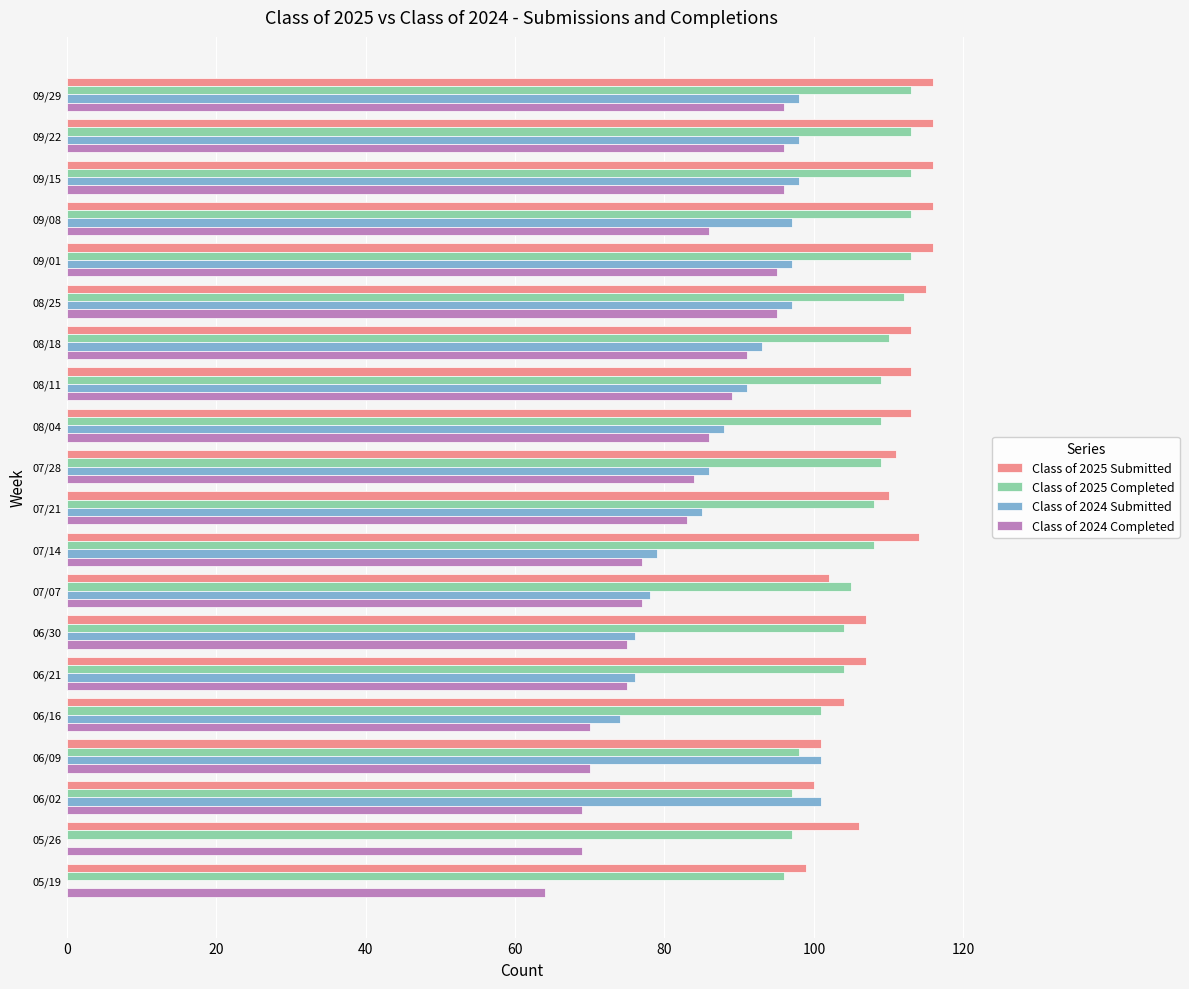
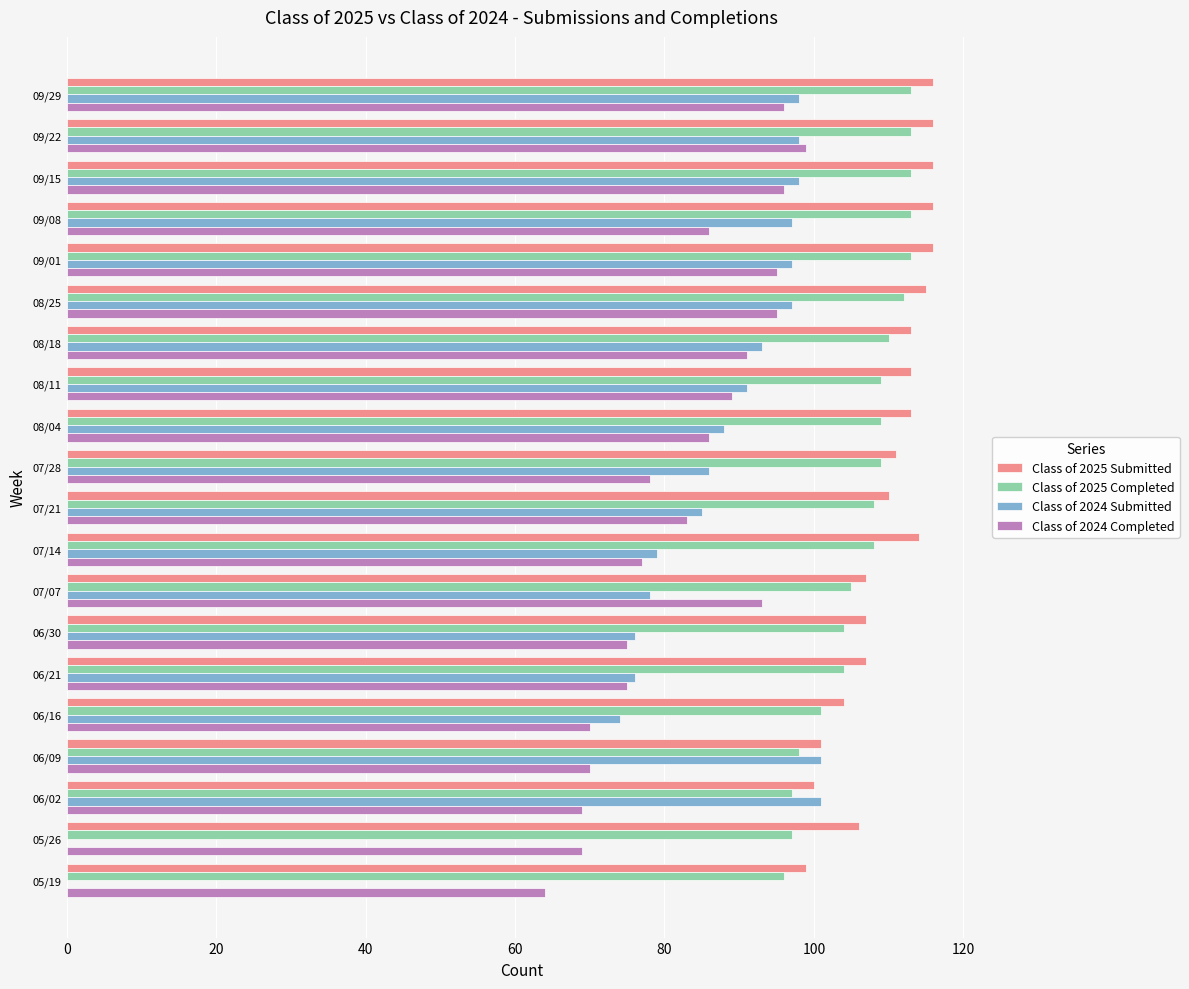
Class of 2024 Completed, 09/22: 96 -> 99
Class of 2024 Completed, 07/28: 84 -> 78
Class of 2025 Submitted, 07/07: 102 -> 107
Class of 2024 Completed, 07/07: 77 -> 93
